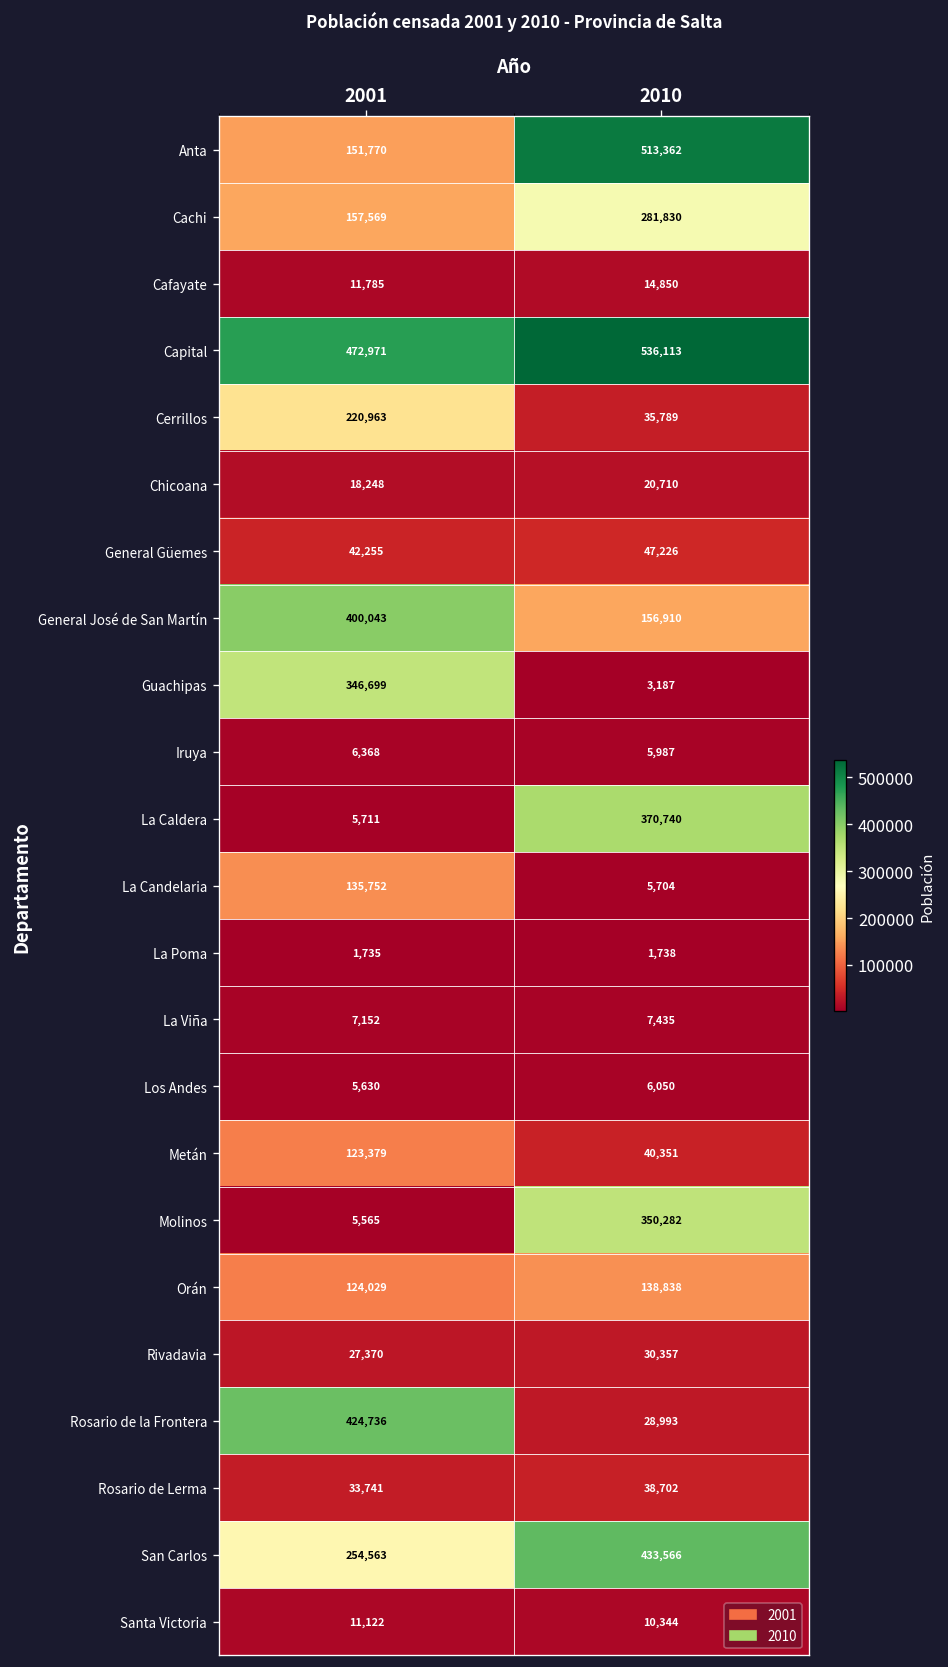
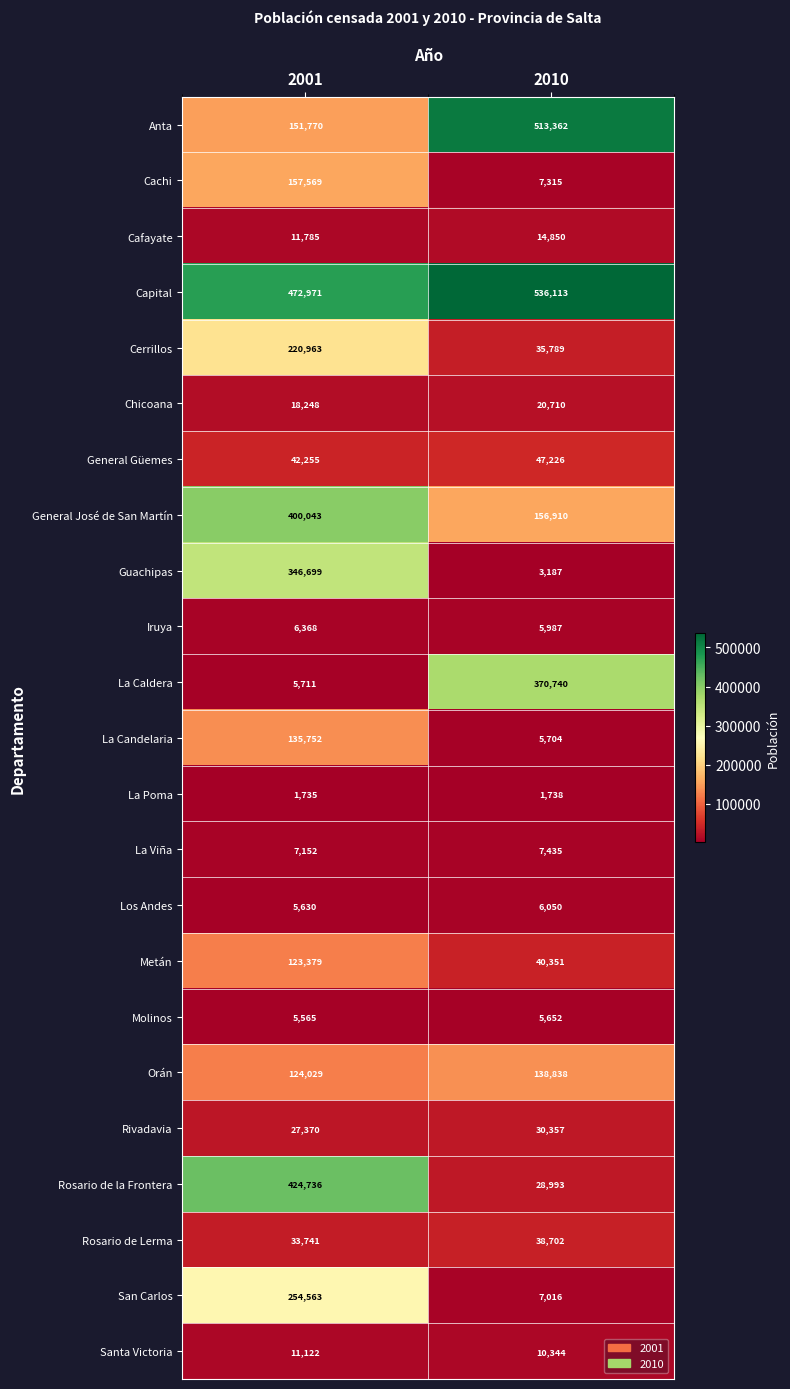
Cachi, 2010: 281,830 -> 7,315
Molinos, 2010: 350,282 -> 5,652
San Carlos, 2010: 433,566 -> 7,016
